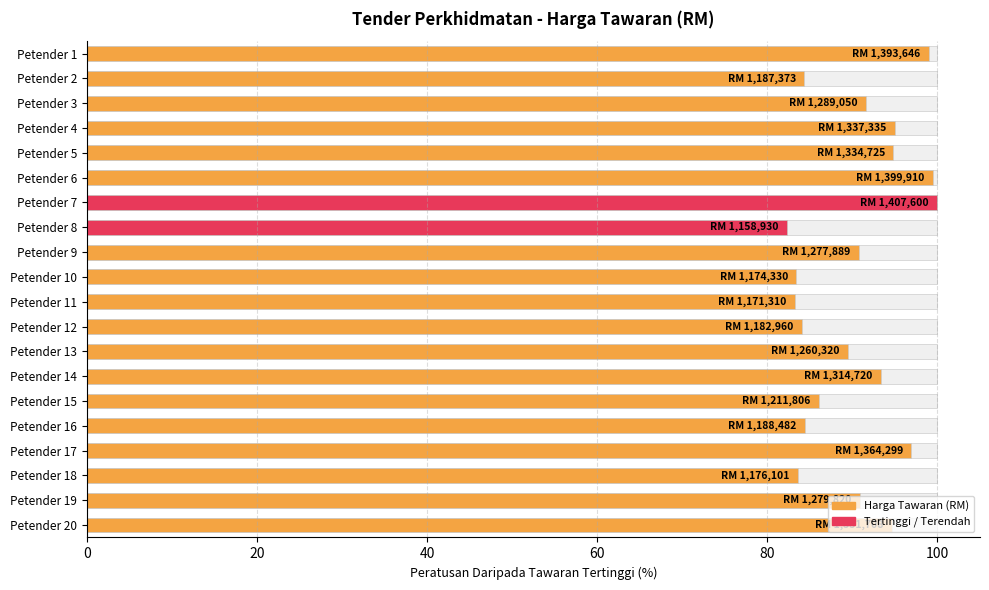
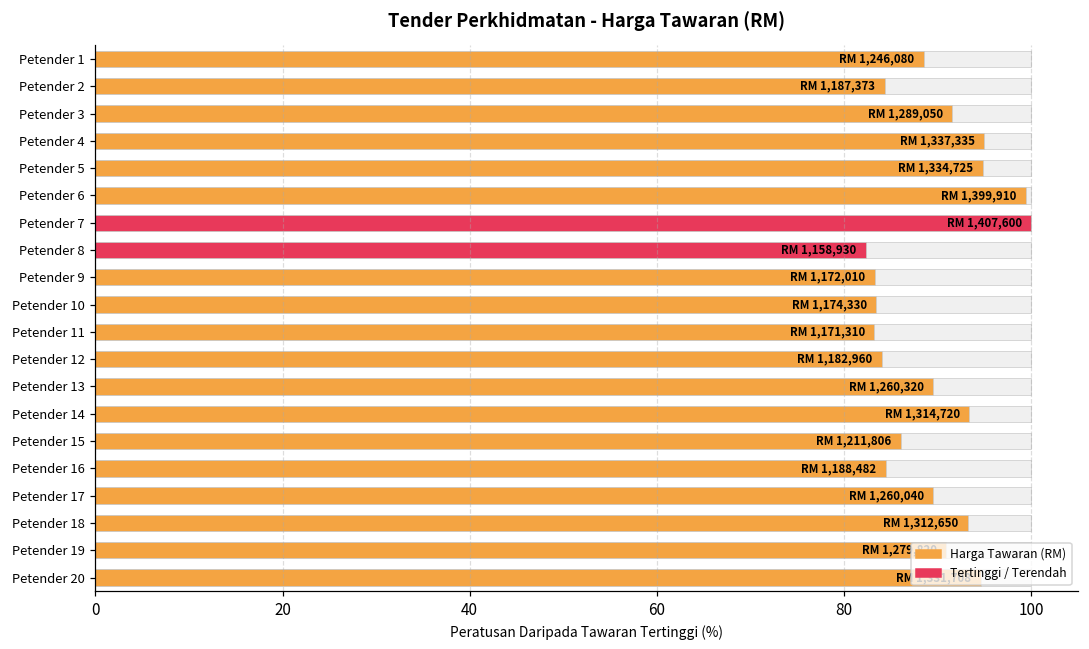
Harga Tawaran (RM), Petender 1: 1,393,646 -> 1,246,080
Harga Tawaran (RM), Petender 9: 1,277,889 -> 1,172,010
Harga Tawaran (RM), Petender 17: 1,364,299 -> 1,260,040
Harga Tawaran (RM), Petender 18: 1,176,101 -> 1,312,650
